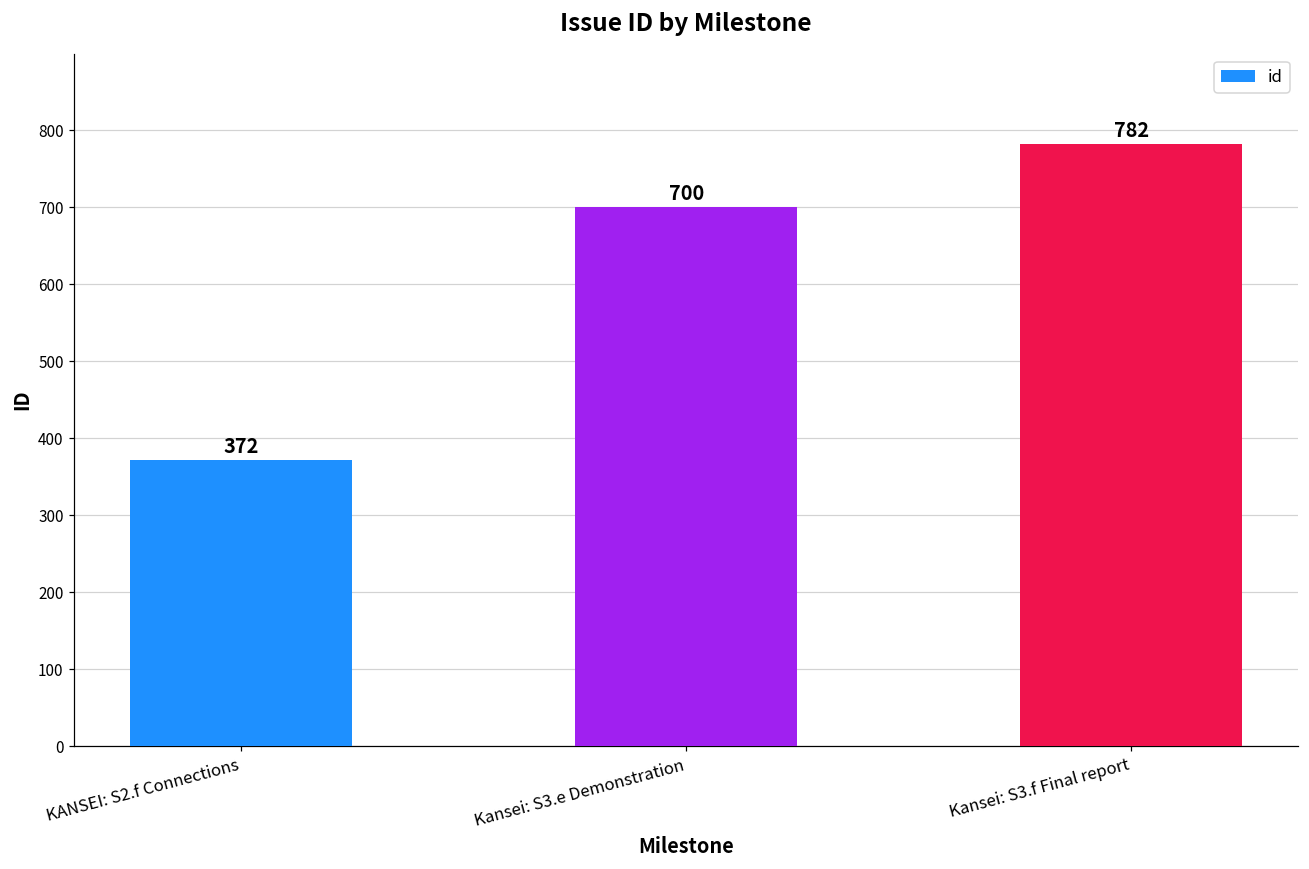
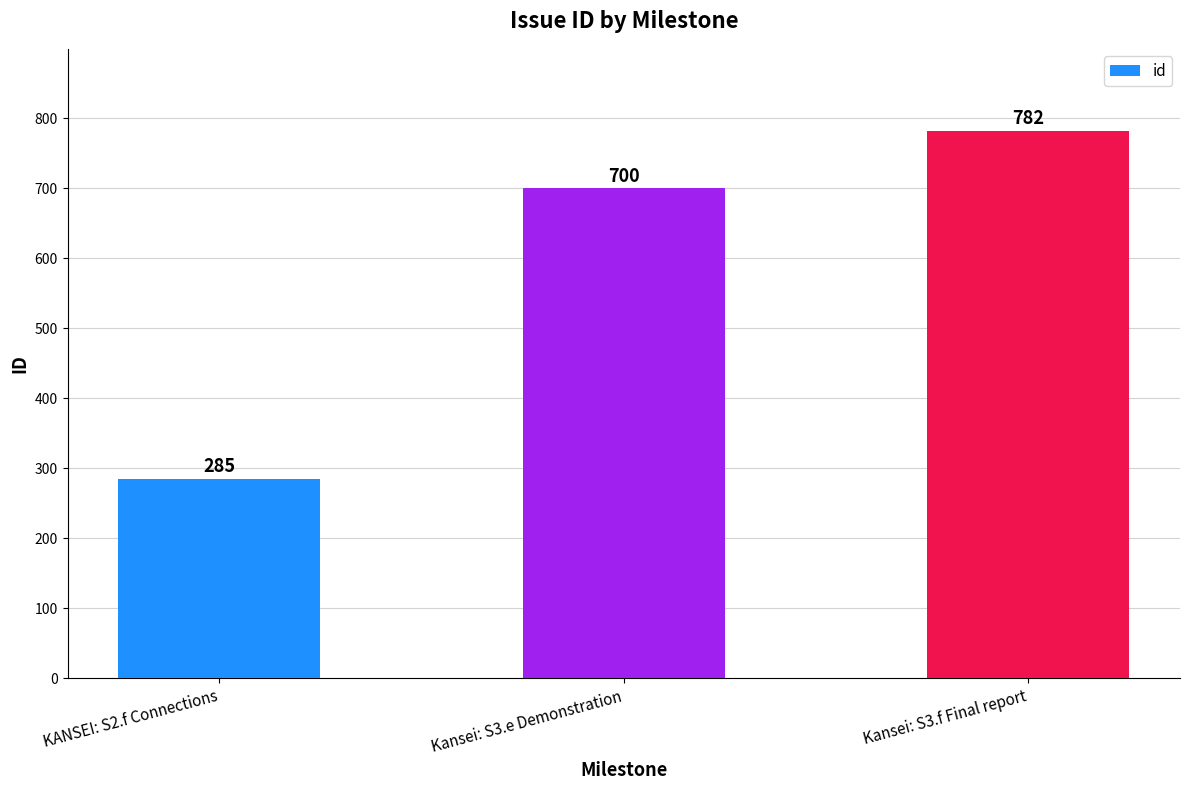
KANSEI: S2.f Connections: 372 -> 285
